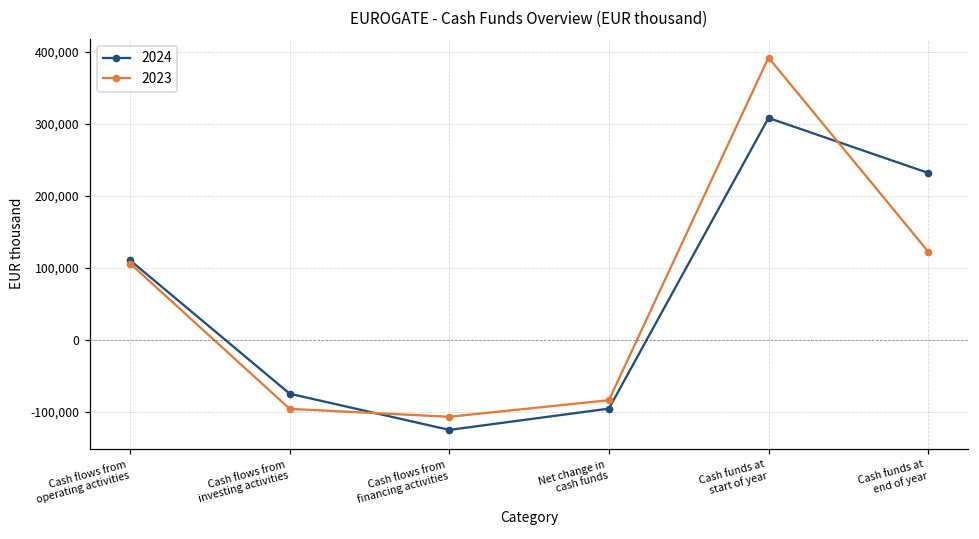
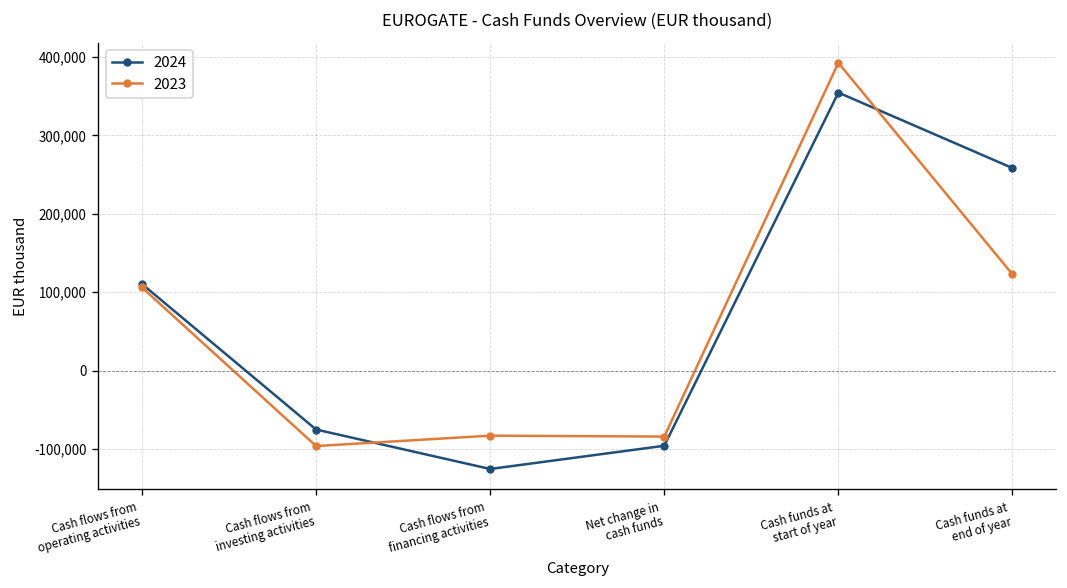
2023, Cash flows from financing activities: -110,000 -> -80,000
2024, Cash funds at start of year: 310,000 -> 350,000
2024, Cash funds at end of year: 230,000 -> 260,000
